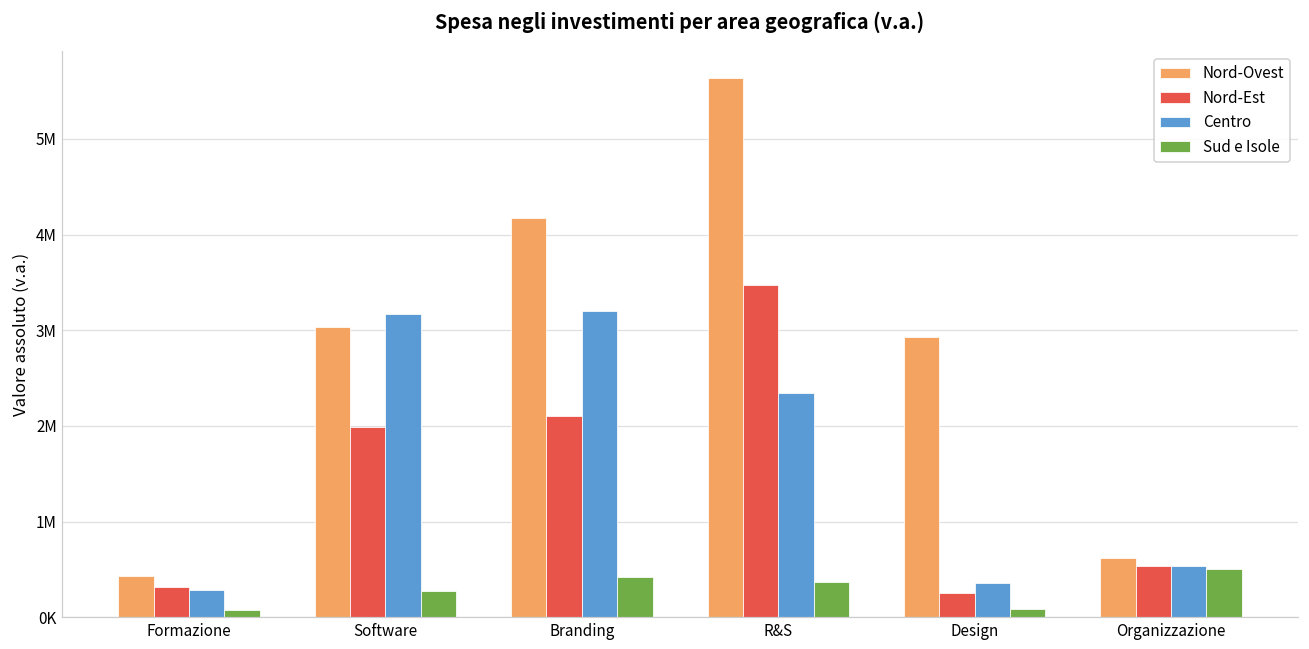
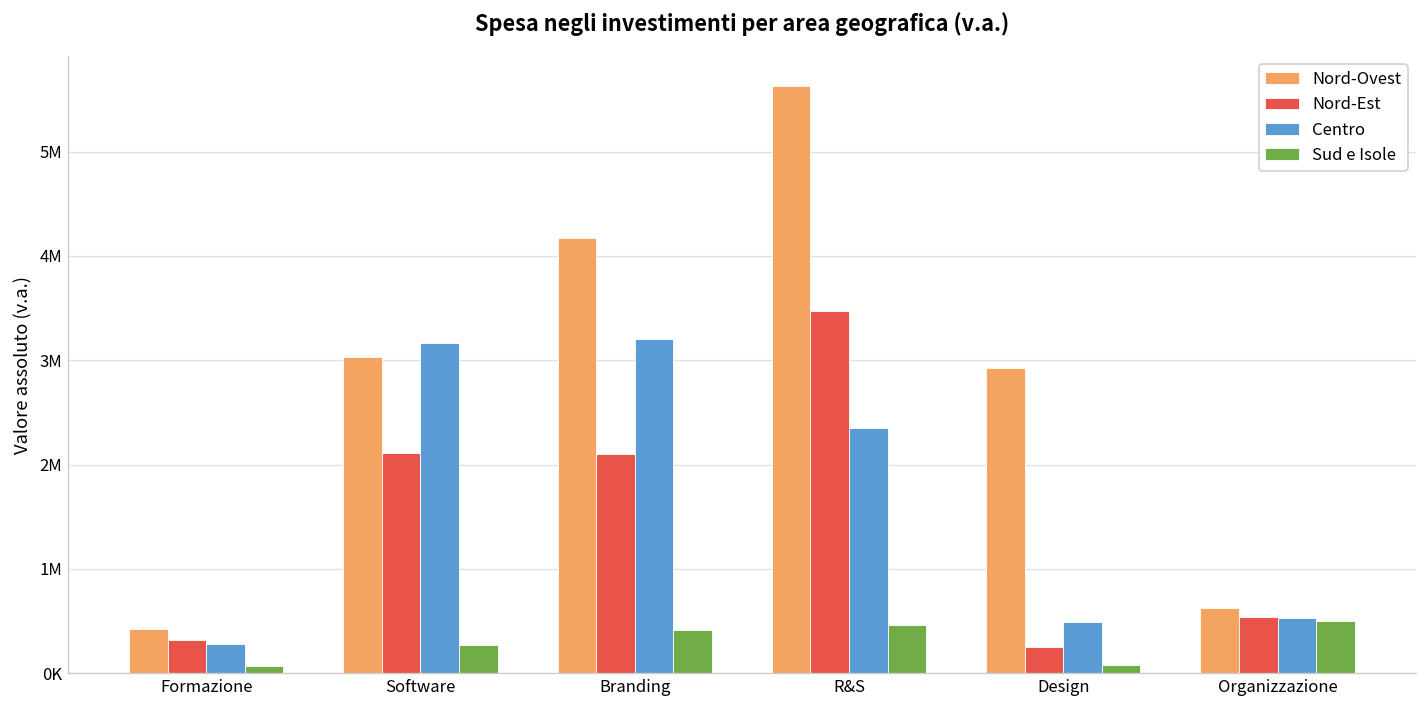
Nord-Est, Software: 2000000 -> 2100000
Sud e Isole, R&S: 400000 -> 500000
Centro, Design: 400000 -> 500000
